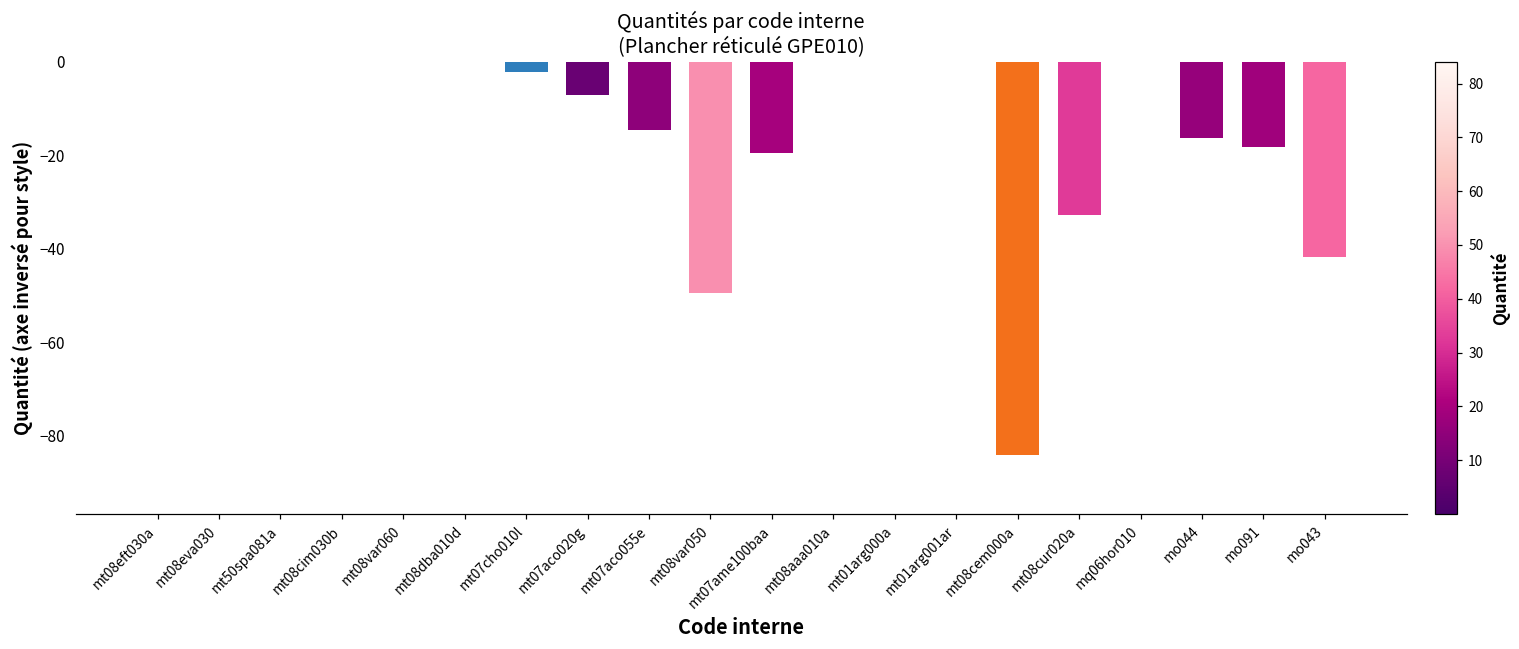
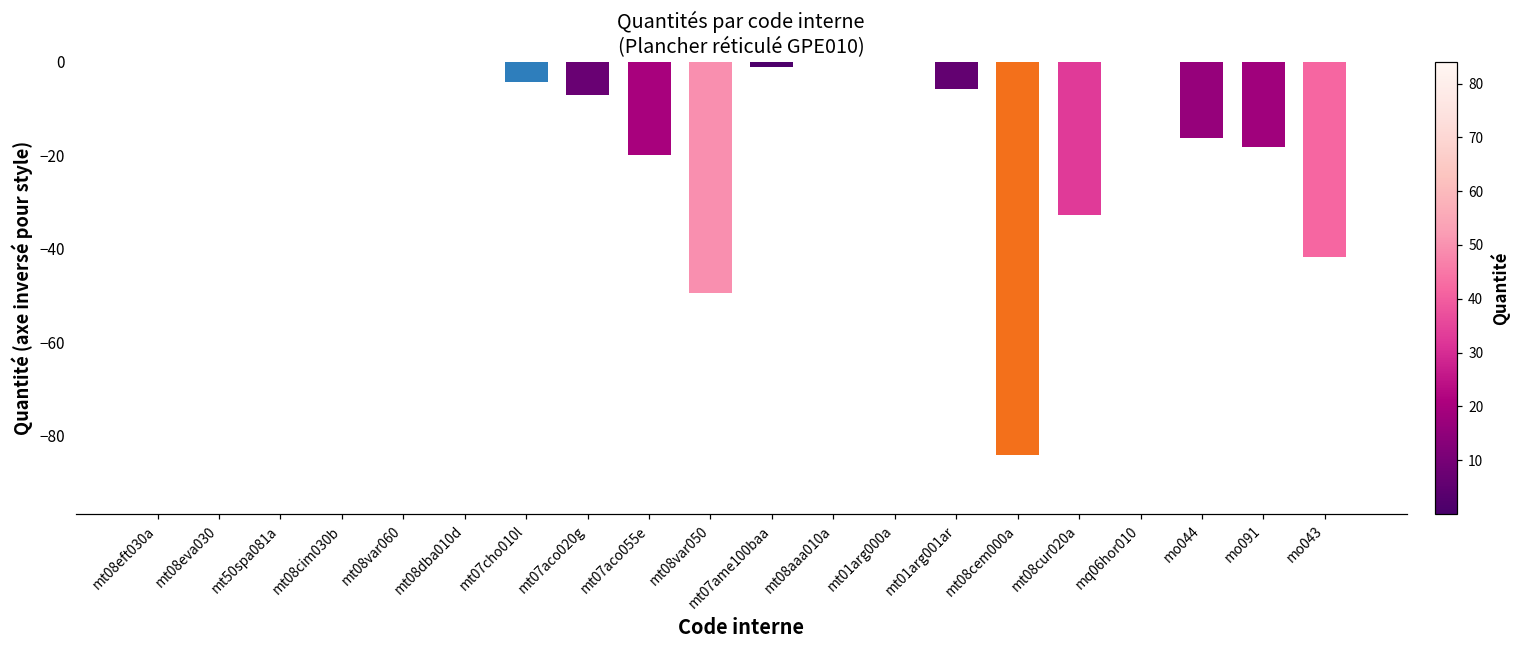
mt07cho010l: -2 -> -4
mt07aco055e: -15 -> -20
mt07ame100baa: -20 -> -1
mt01arg001ar: 0 -> -6
